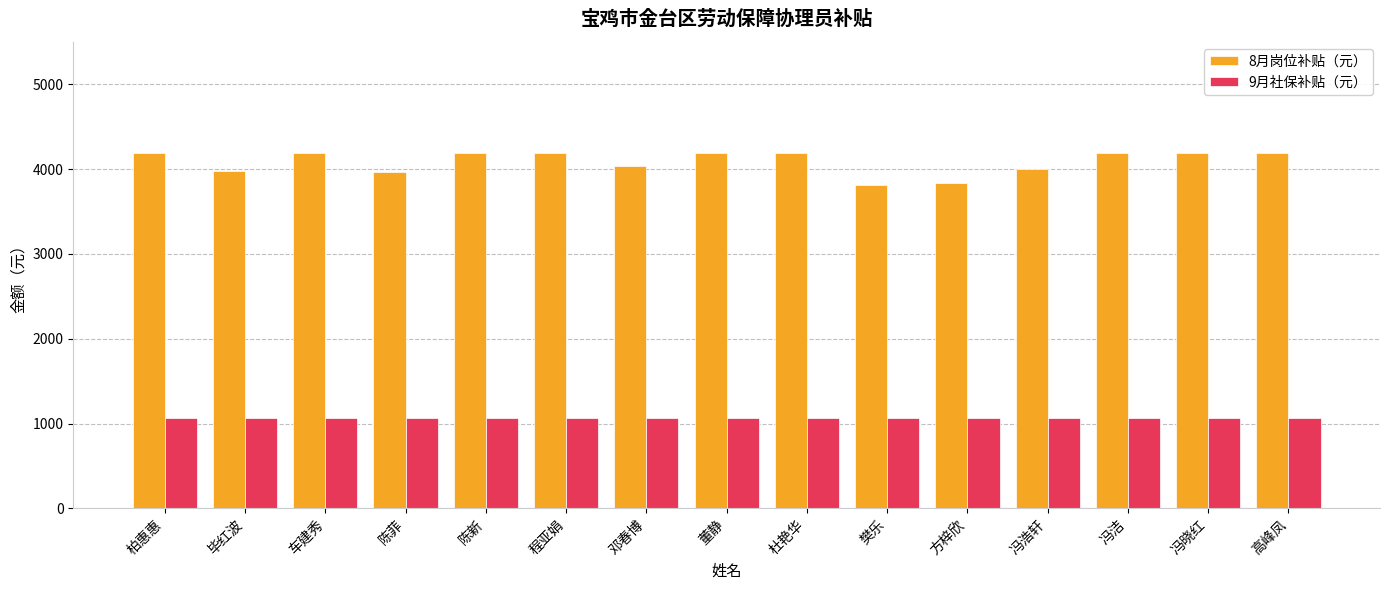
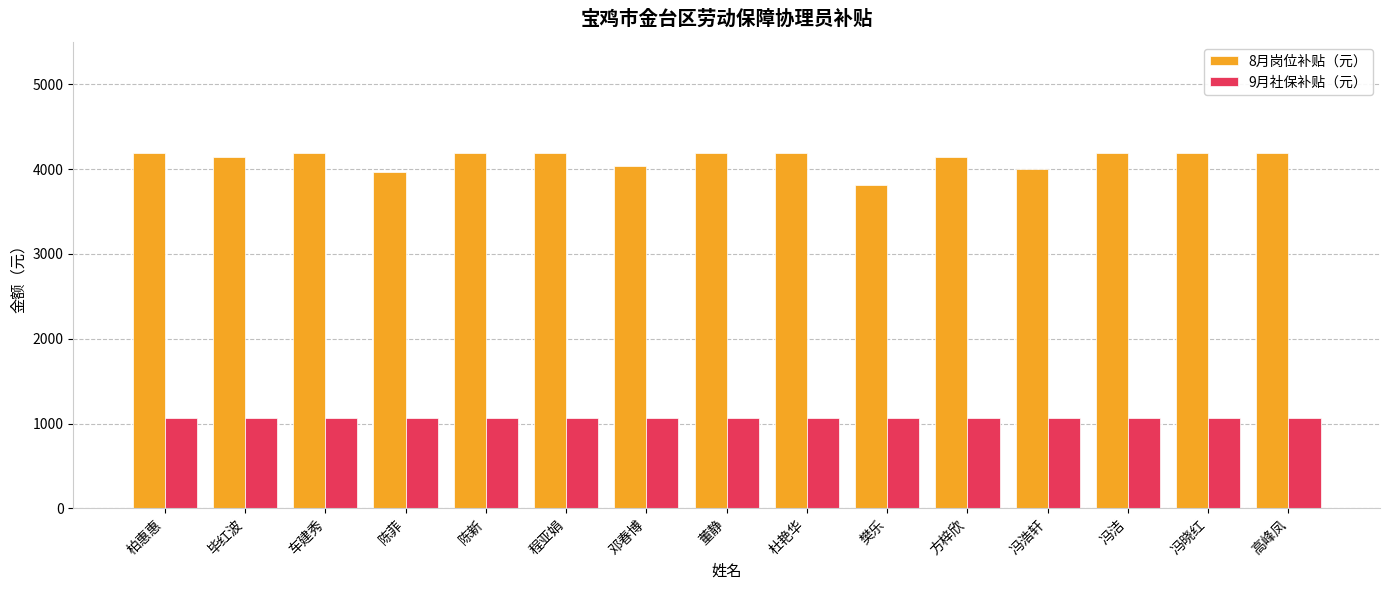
8月岗位补贴（元）, 毕红波: 4000 -> 4100
8月岗位补贴（元）, 方梓欣: 3800 -> 4100
